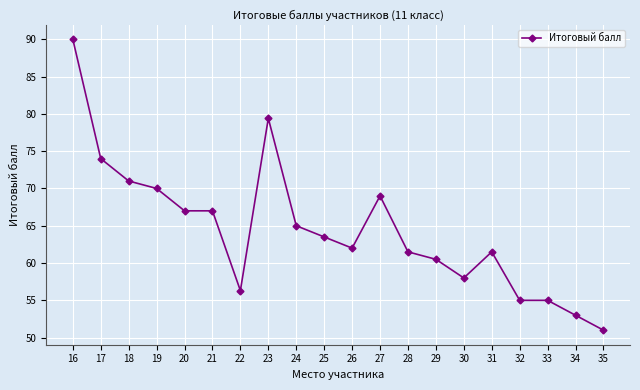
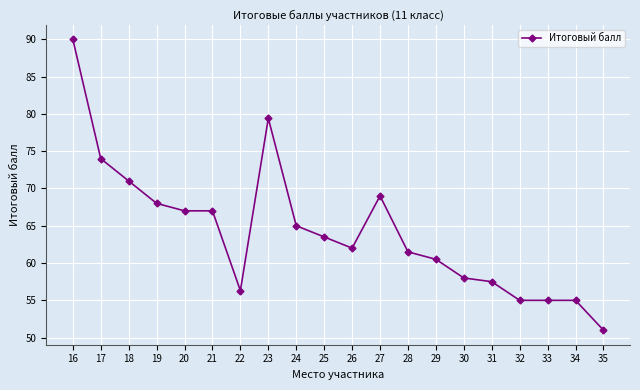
19: 70 -> 68
31: 62 -> 58
34: 53 -> 55
